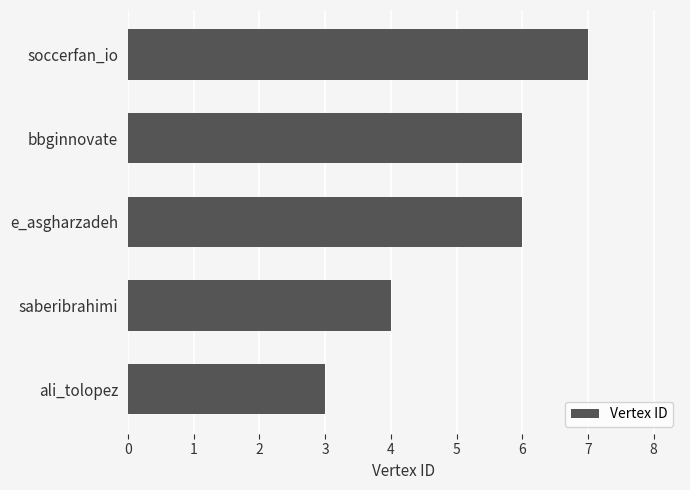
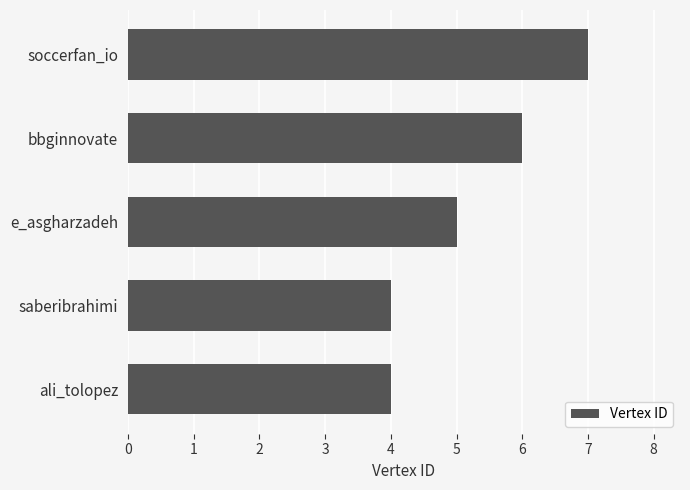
e_asgharzadeh: 6 -> 5
ali_tolopez: 3 -> 4
